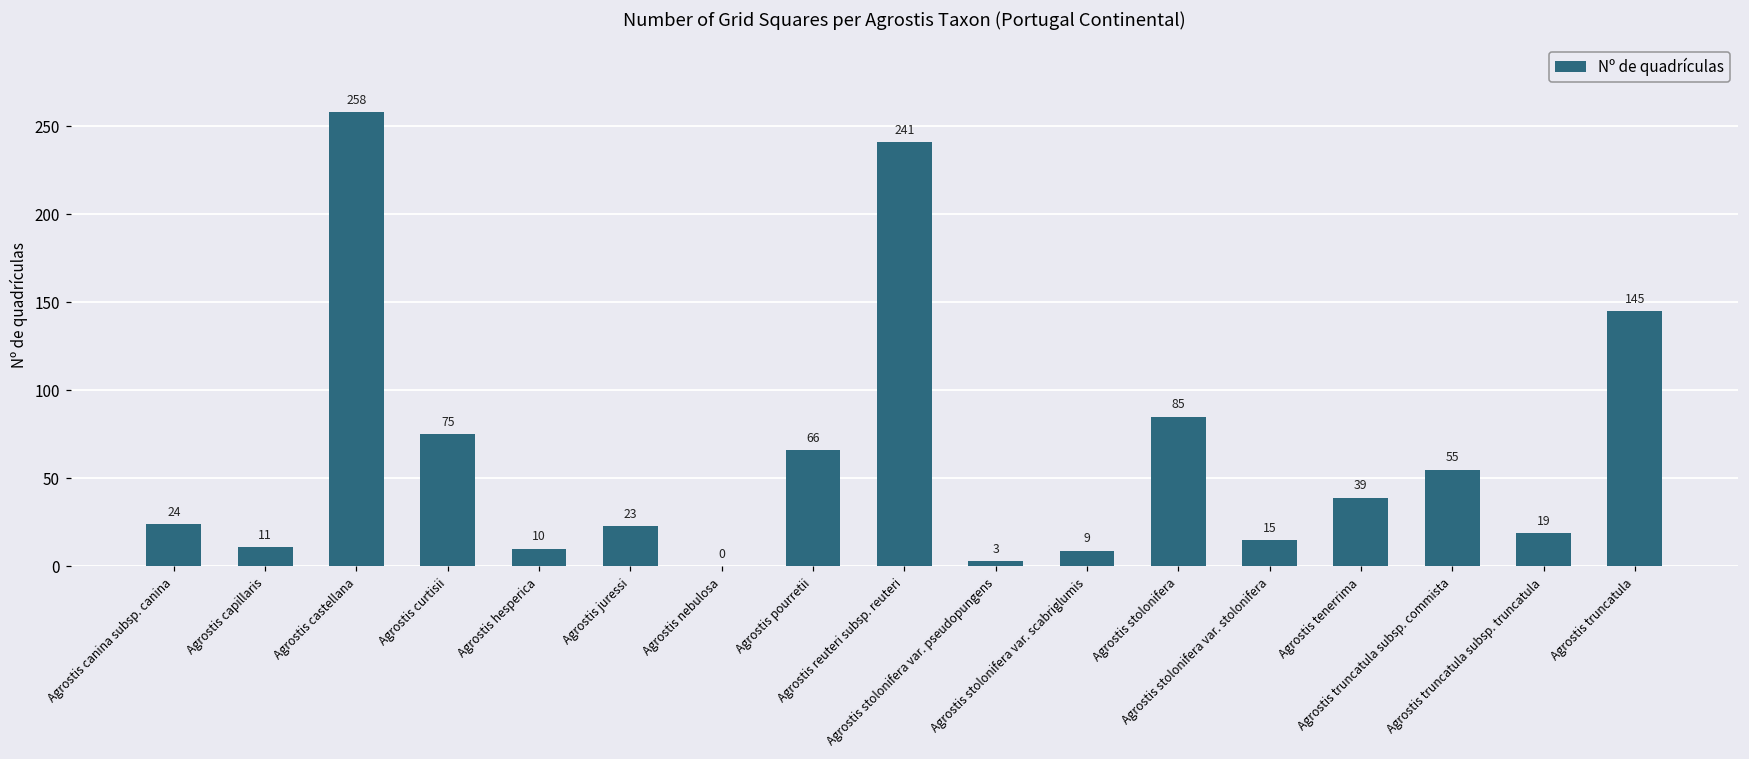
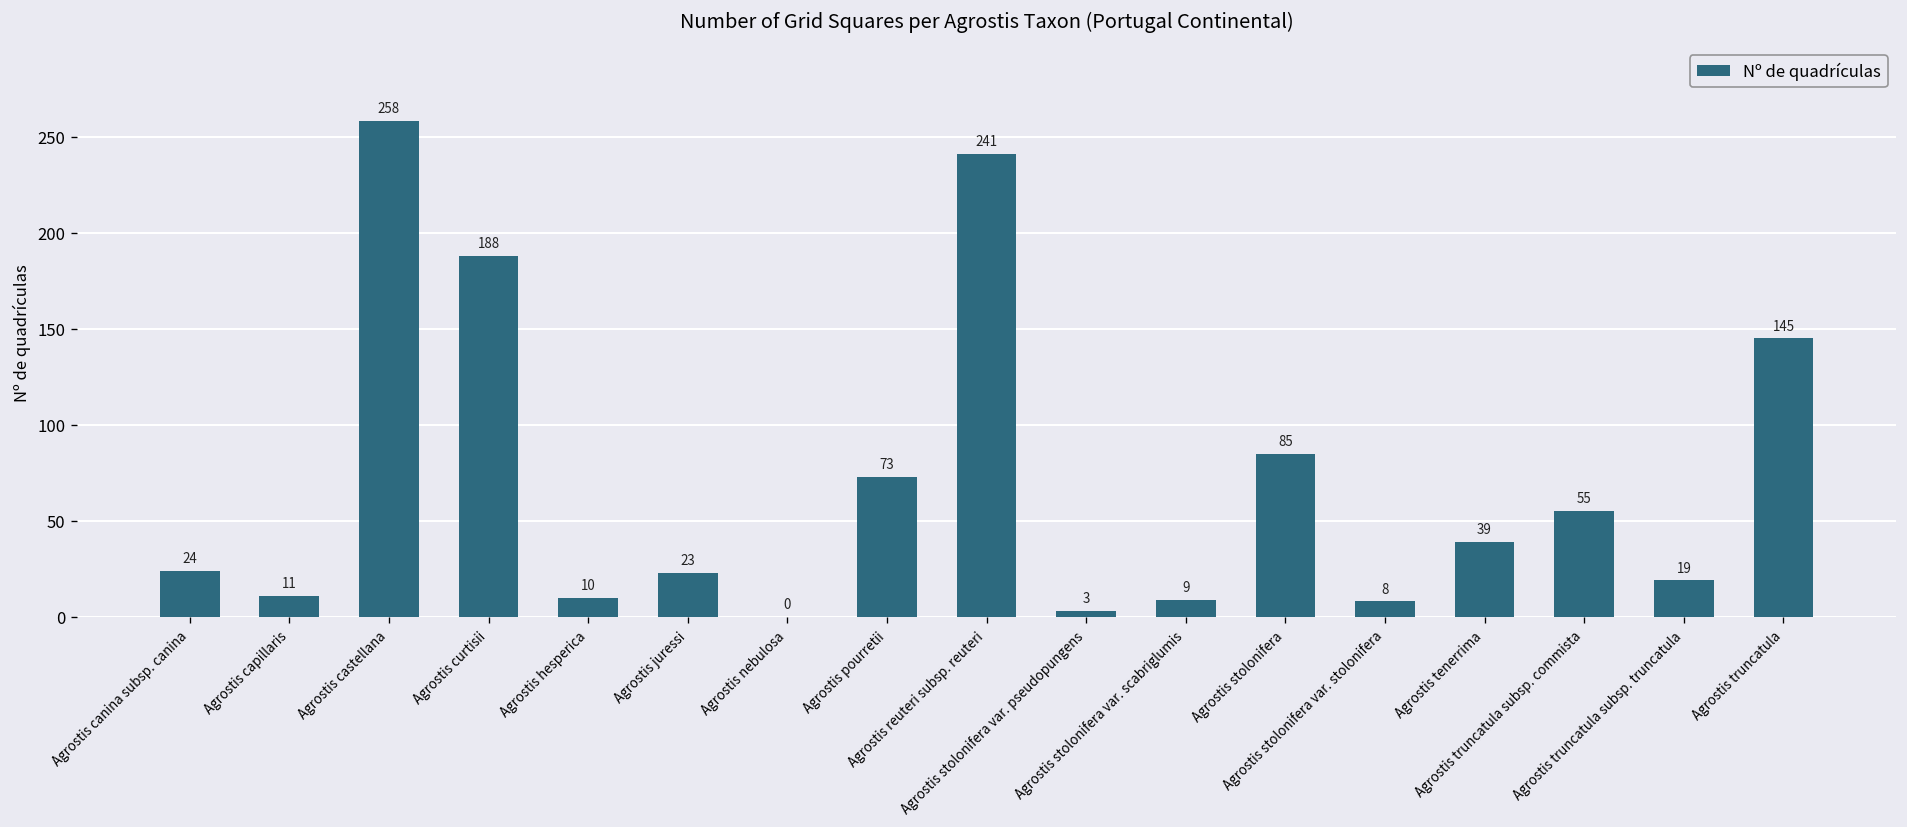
Agrostis curtisii: 75 -> 188
Agrostis pourretii: 66 -> 73
Agrostis stolonifera var. stolonifera: 15 -> 8
